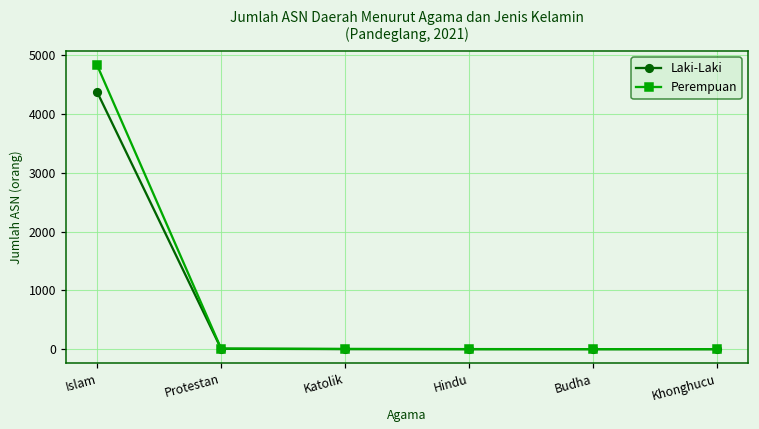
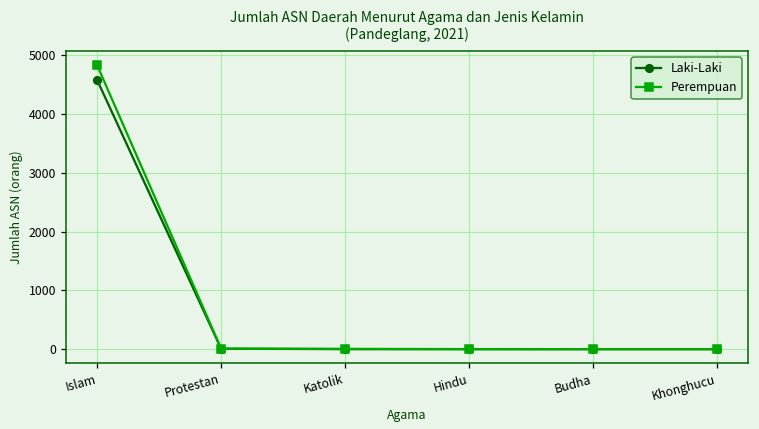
Laki-Laki, Islam: 4400 -> 4600
